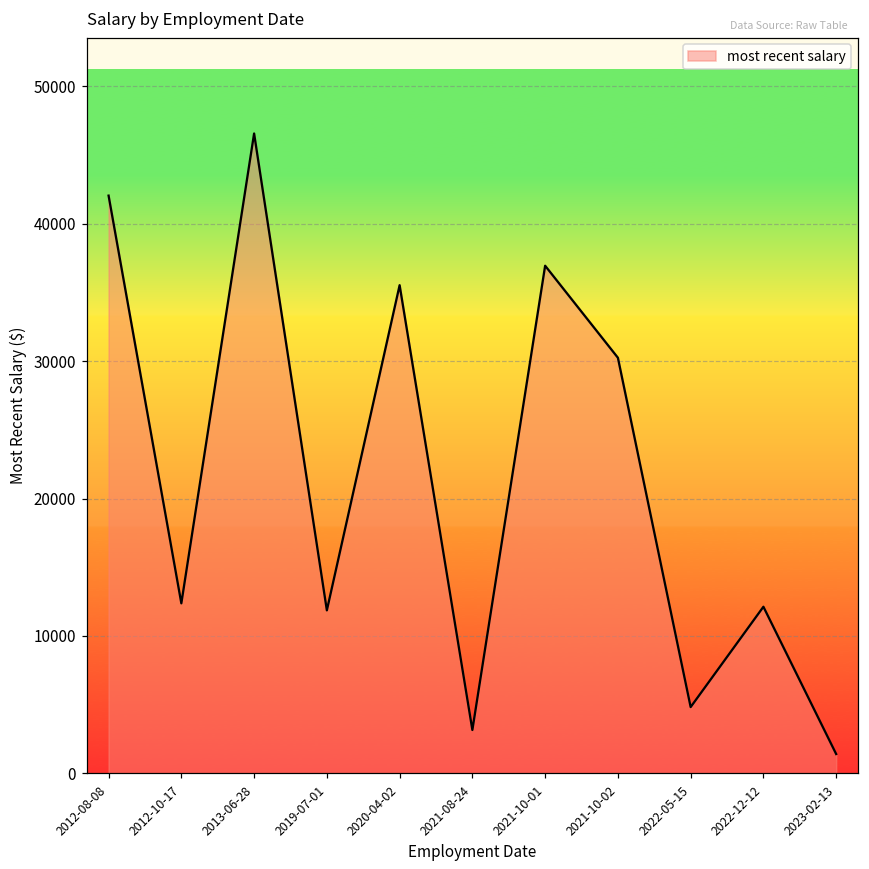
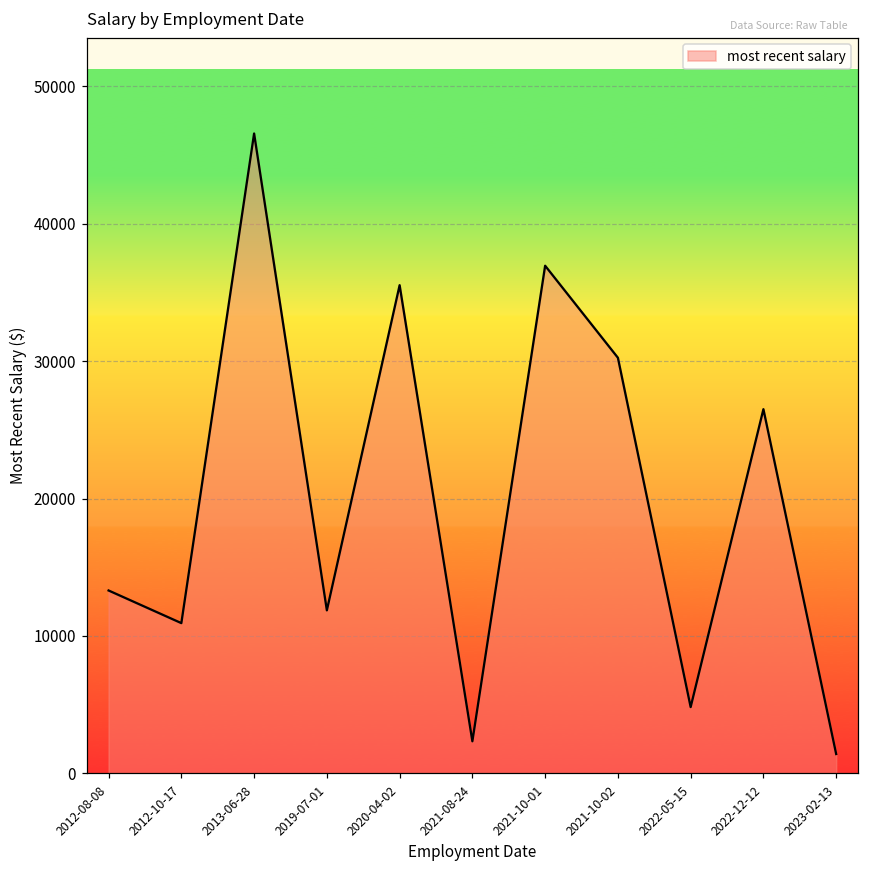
2012-08-08: 42000 -> 13300
2012-10-17: 12400 -> 10900
2021-08-24: 3200 -> 2300
2022-12-12: 12100 -> 26500
